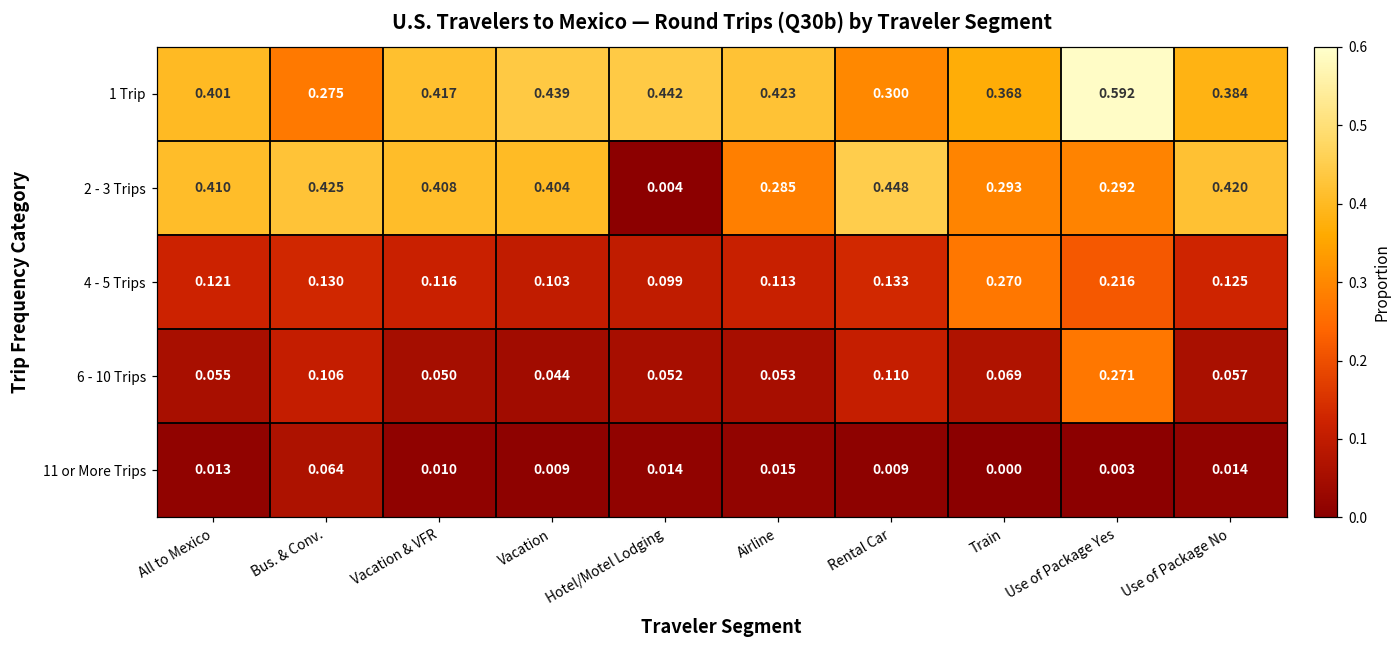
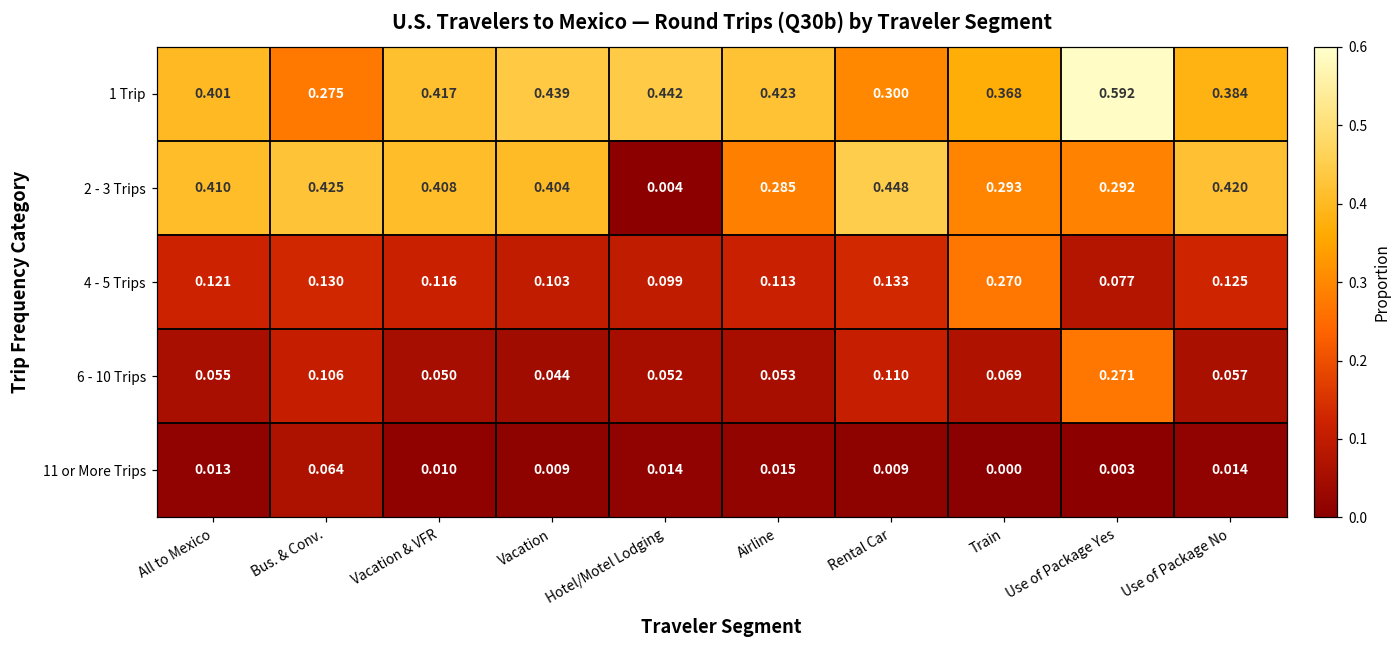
4 - 5 Trips, Use of Package Yes: 0.216 -> 0.077
